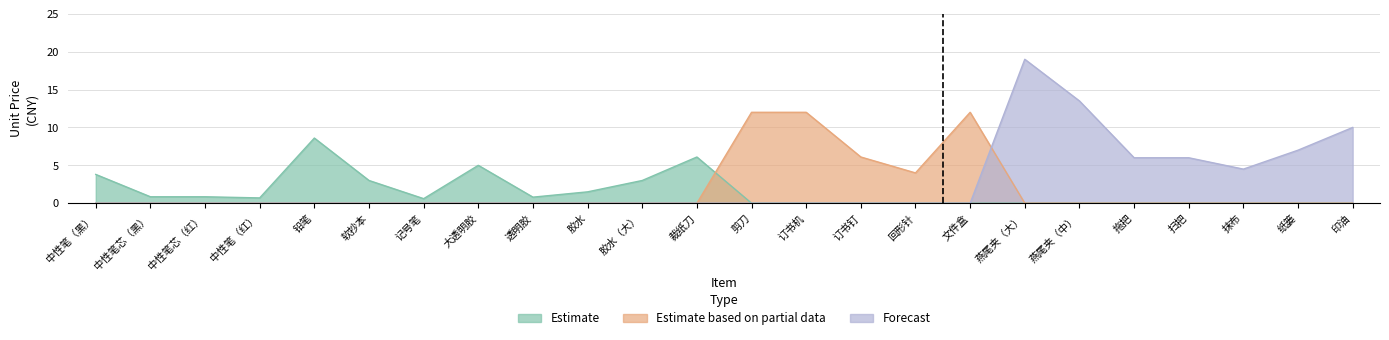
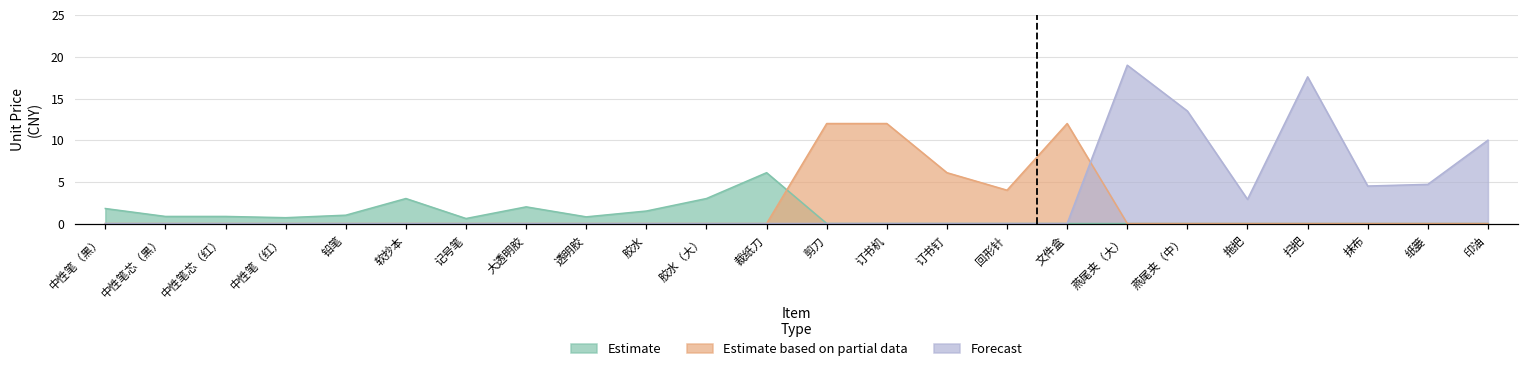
Estimate, 中性笔（黑）: 4 -> 2
Estimate, 铅笔: 9 -> 1
Estimate, 大透明胶: 5 -> 2
Forecast, 拖把: 6 -> 3
Forecast, 扫把: 6 -> 18
Forecast, 纸篓: 7 -> 5
